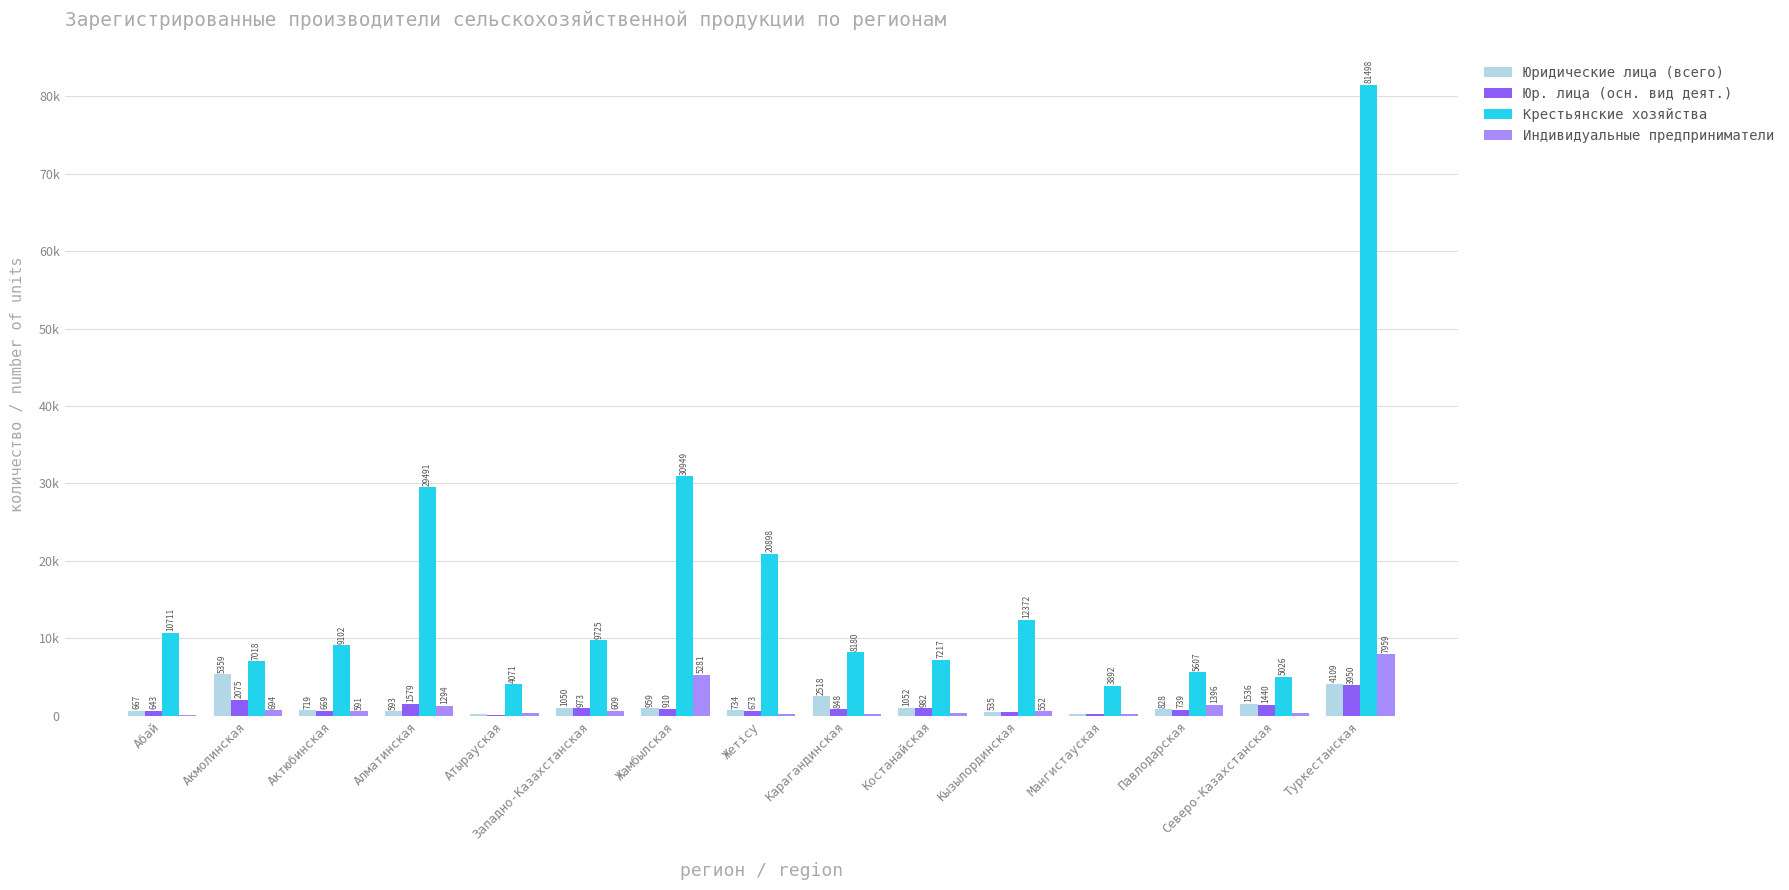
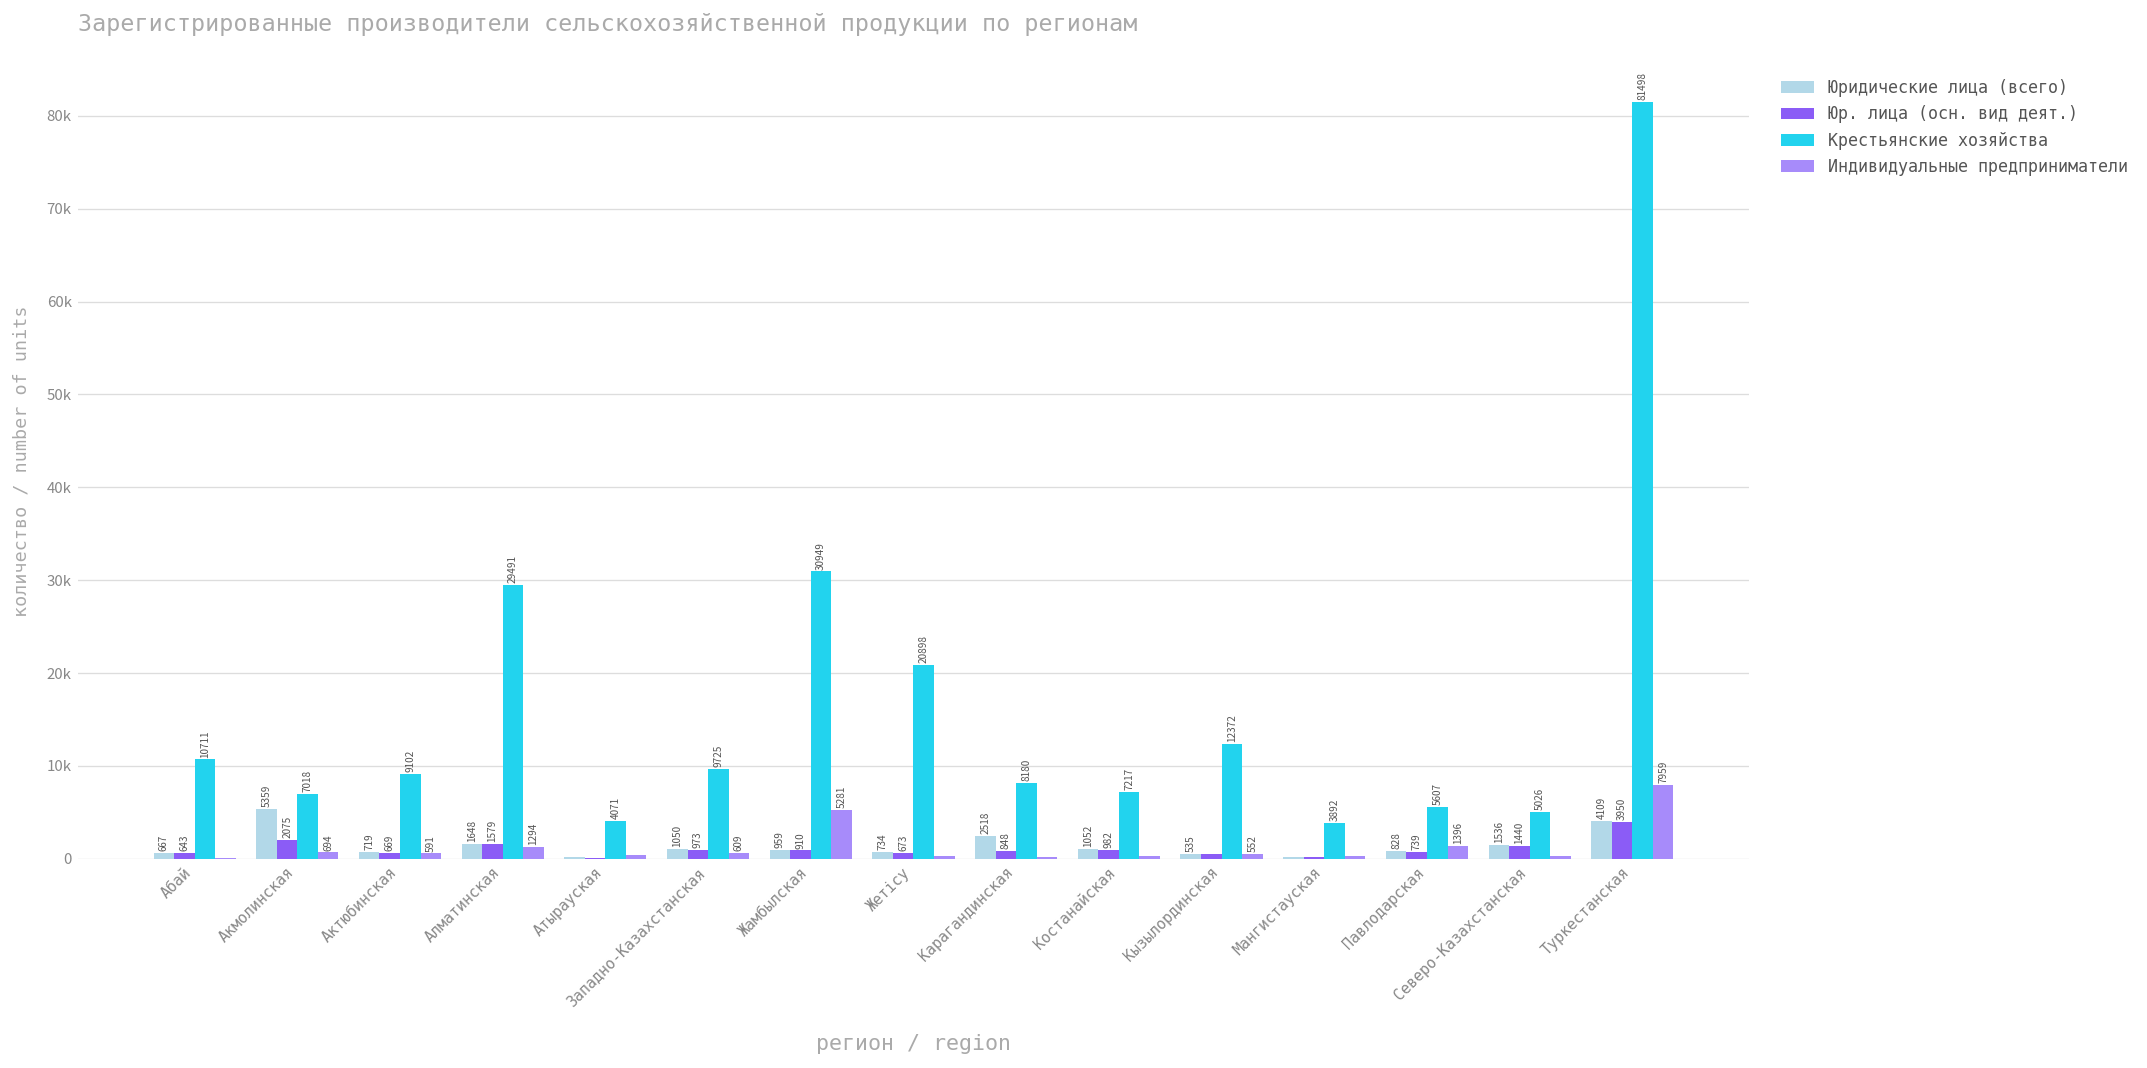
Юридические лица (всего), Алматинская: 593 -> 1648
